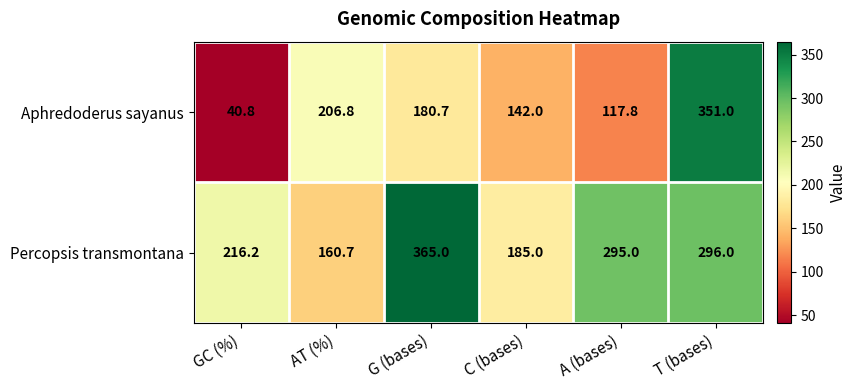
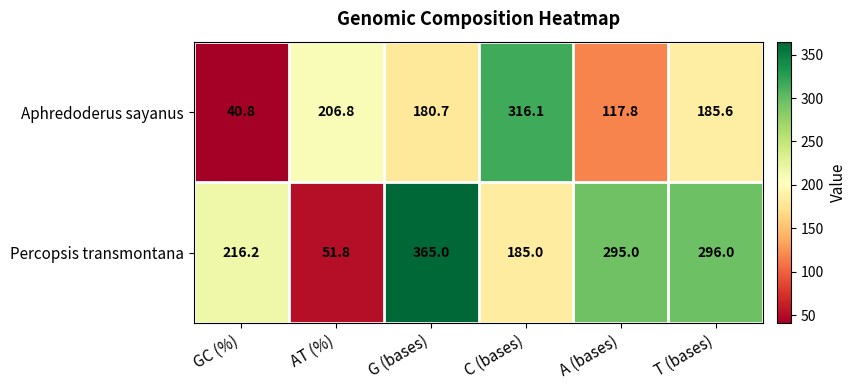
Aphredoderus sayanus, C (bases): 142.0 -> 316.1
Aphredoderus sayanus, T (bases): 351.0 -> 185.6
Percopsis transmontana, AT (%): 160.7 -> 51.8
